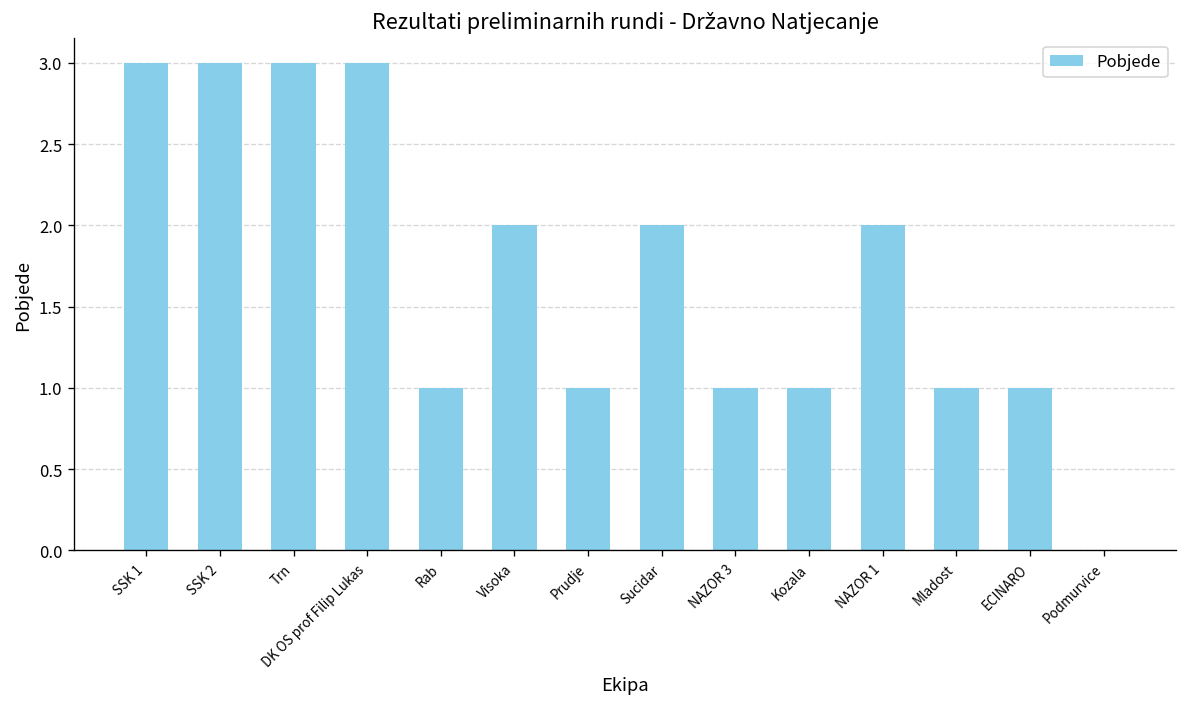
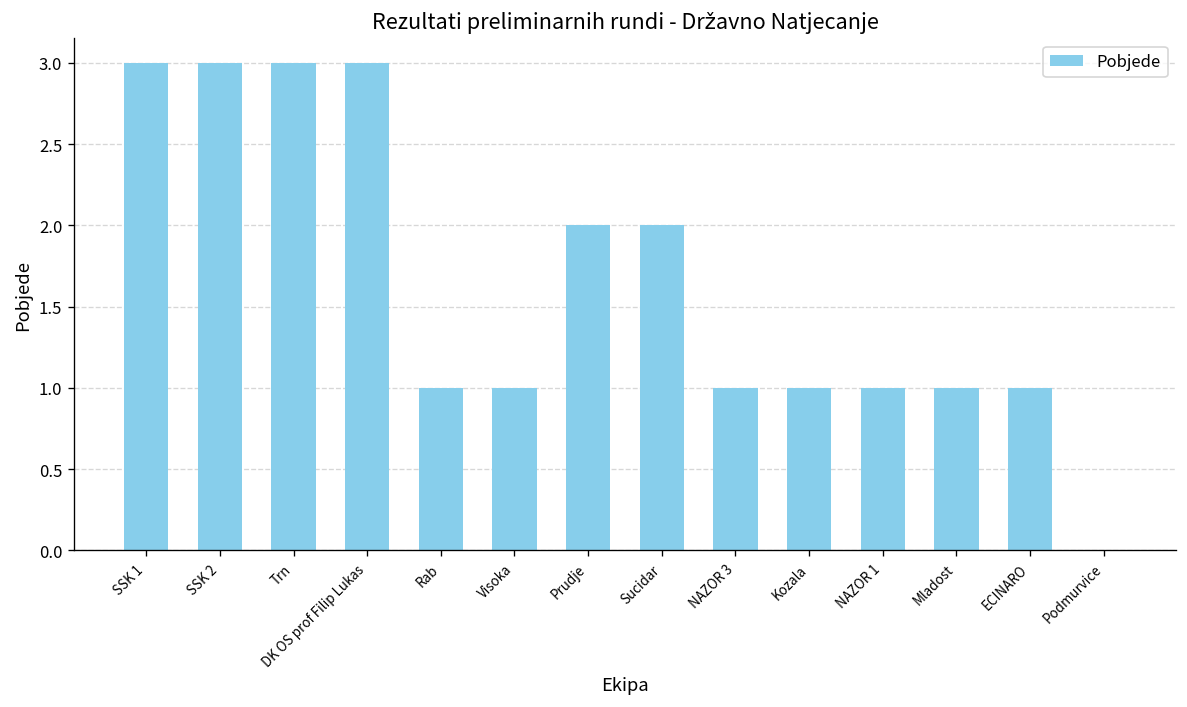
Visoka: 2 -> 1
Prudje: 1 -> 2
NAZOR 1: 2 -> 1
